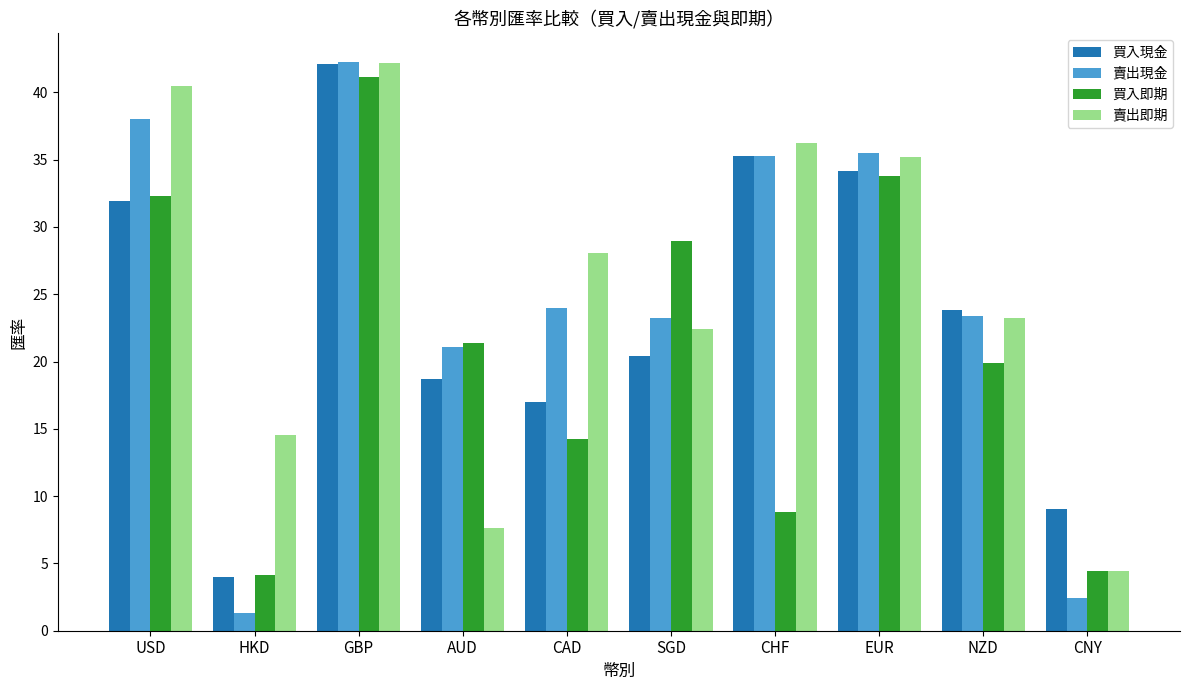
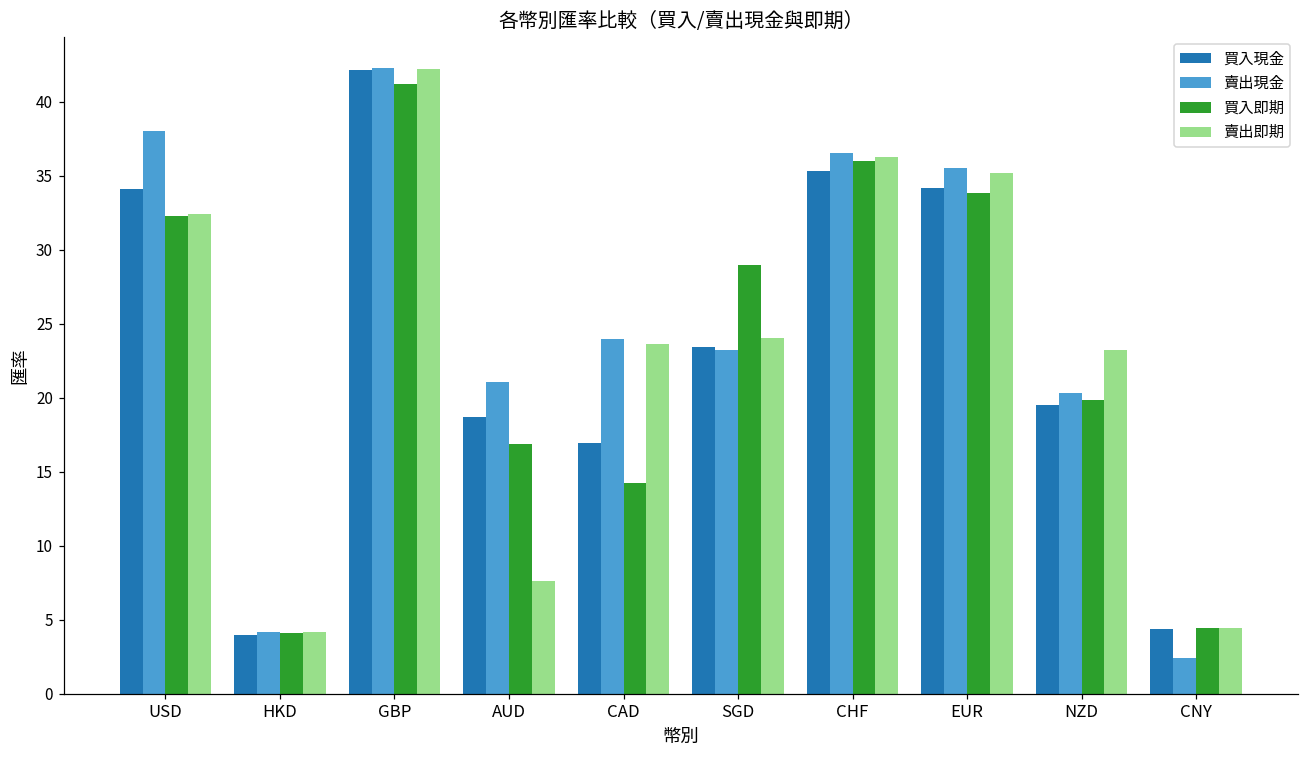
買入現金, USD: 31.9 -> 34.1
賣出即期, USD: 40.5 -> 32.4
賣出現金, HKD: 1.3 -> 4.2
賣出即期, HKD: 14.5 -> 4.2
買入即期, AUD: 21.4 -> 16.9
賣出即期, CAD: 28.1 -> 23.6
買入現金, SGD: 20.4 -> 23.4
賣出即期, SGD: 22.4 -> 24.1
賣出現金, CHF: 35.3 -> 36.5
買入即期, CHF: 8.8 -> 36.0
買入現金, NZD: 23.8 -> 19.5
賣出現金, NZD: 23.4 -> 20.3
買入現金, CNY: 9.0 -> 4.4
